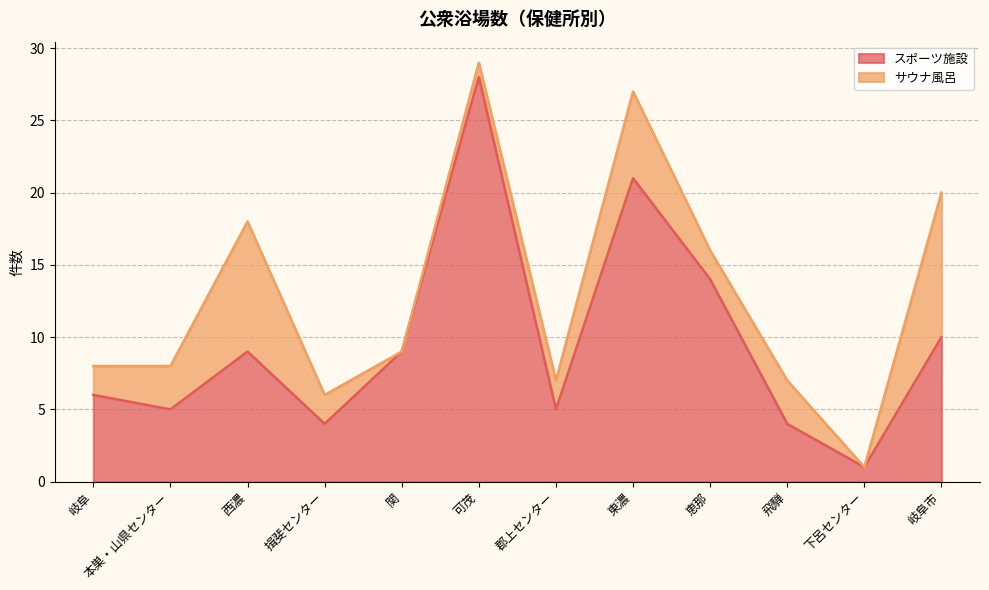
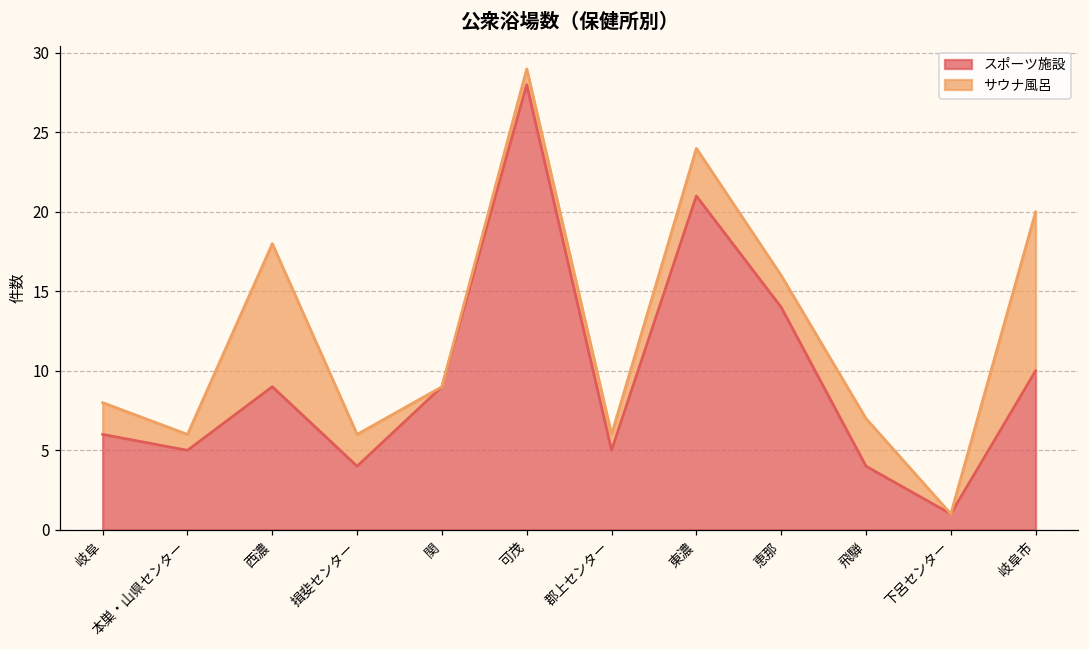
サウナ風呂, 本巣・山県センター: 3 -> 1
サウナ風呂, 郡上センター: 2 -> 1
サウナ風呂, 東濃: 6 -> 3
